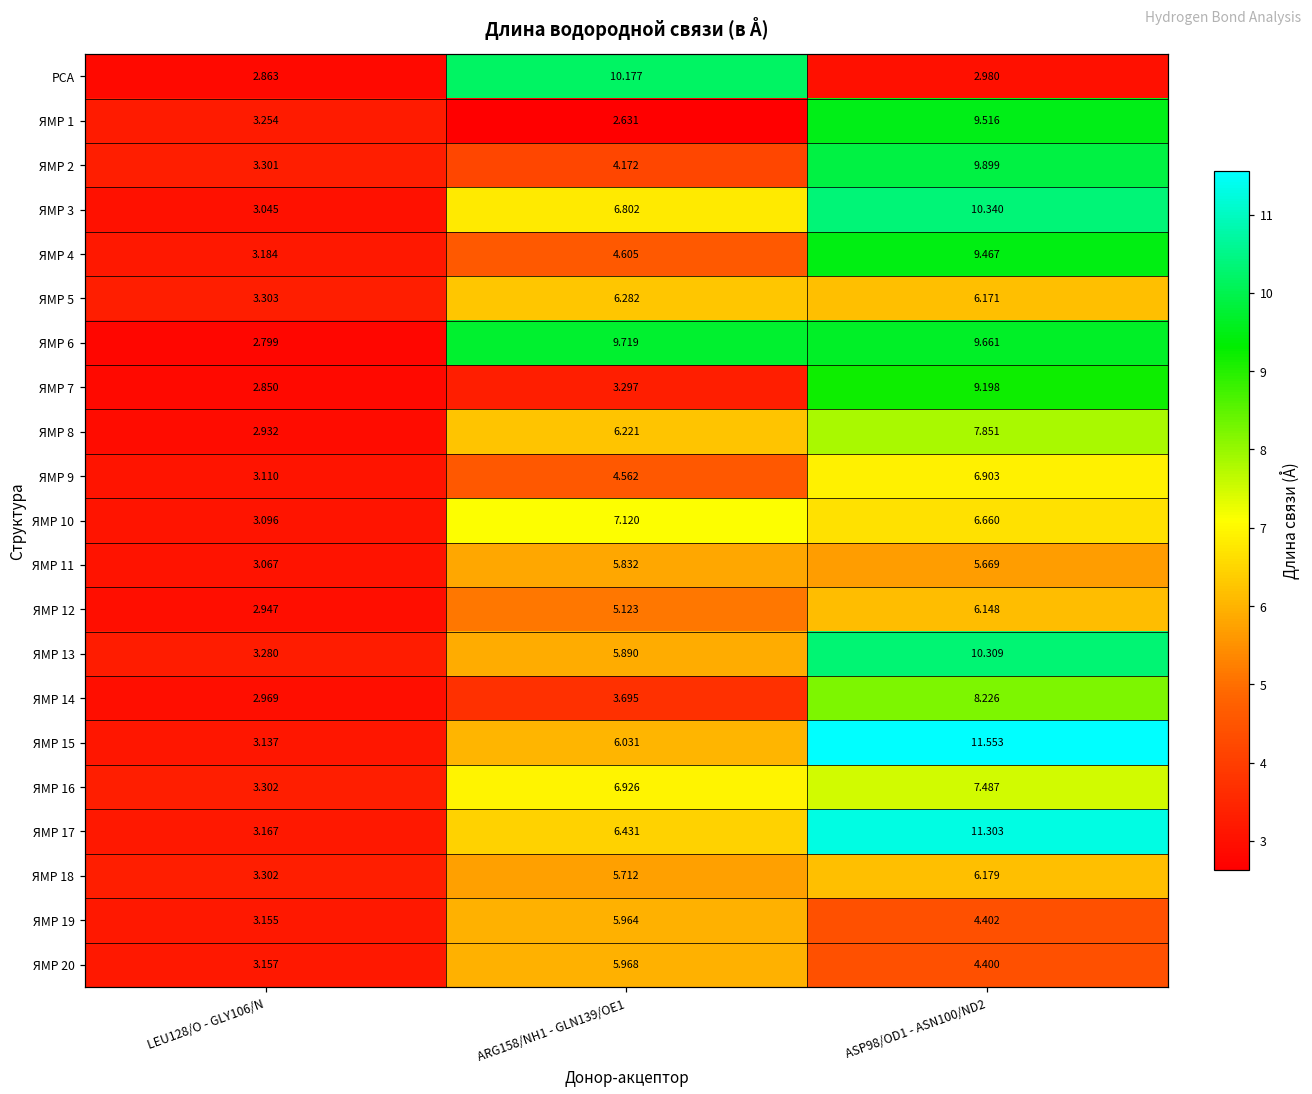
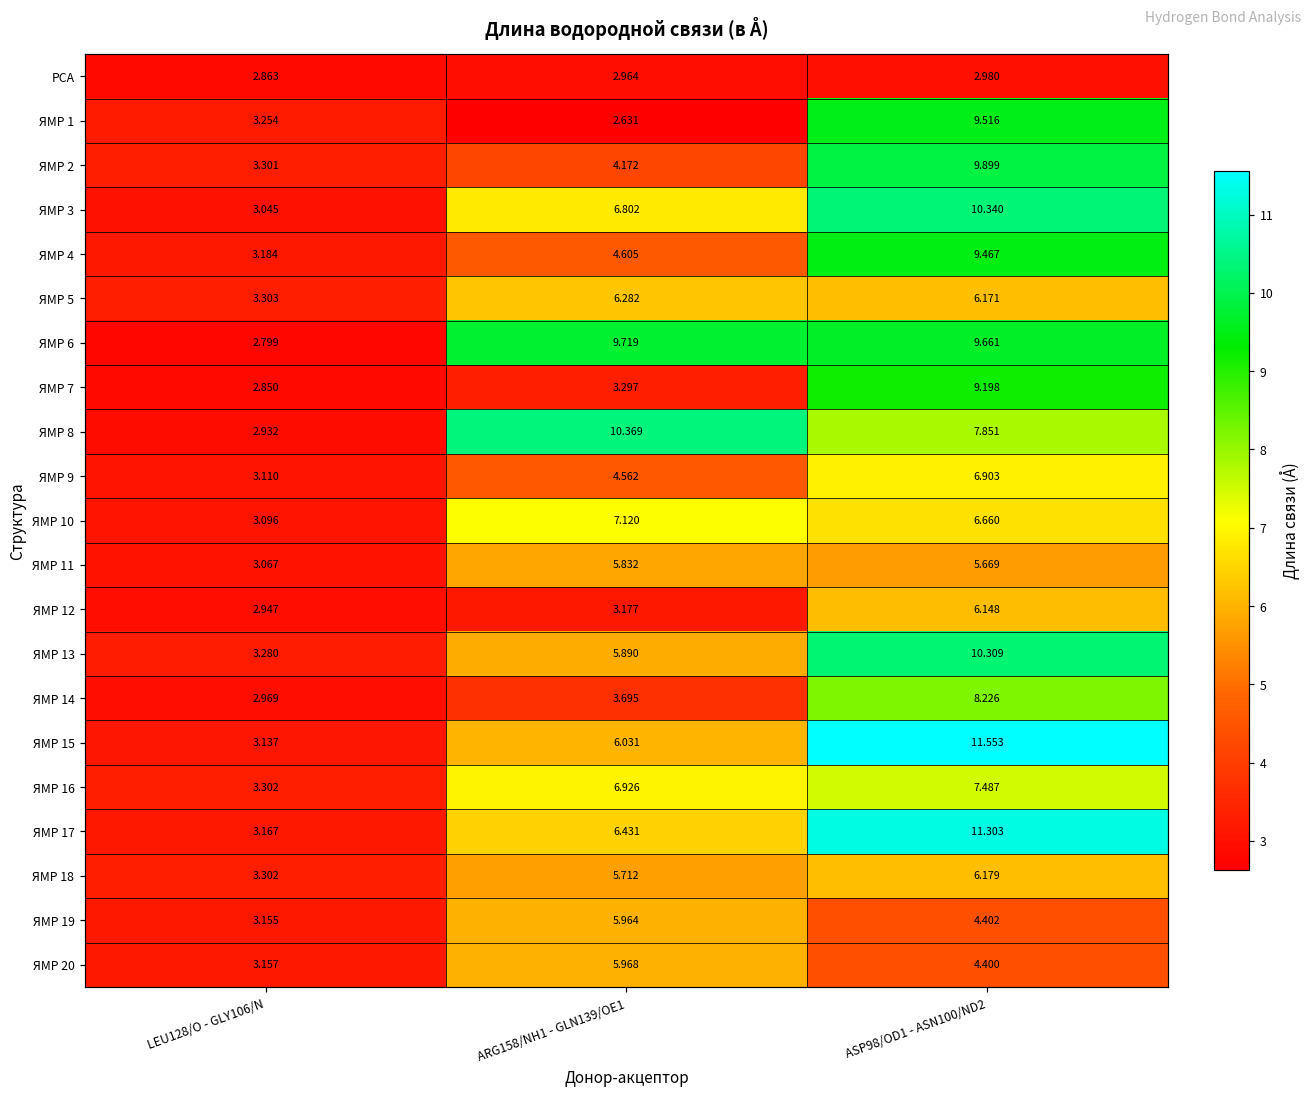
РСА, ARG158/NH1 - GLN139/OE1: 10.177 -> 2.964
ЯМР 8, ARG158/NH1 - GLN139/OE1: 6.221 -> 10.369
ЯМР 12, ARG158/NH1 - GLN139/OE1: 5.123 -> 3.177
